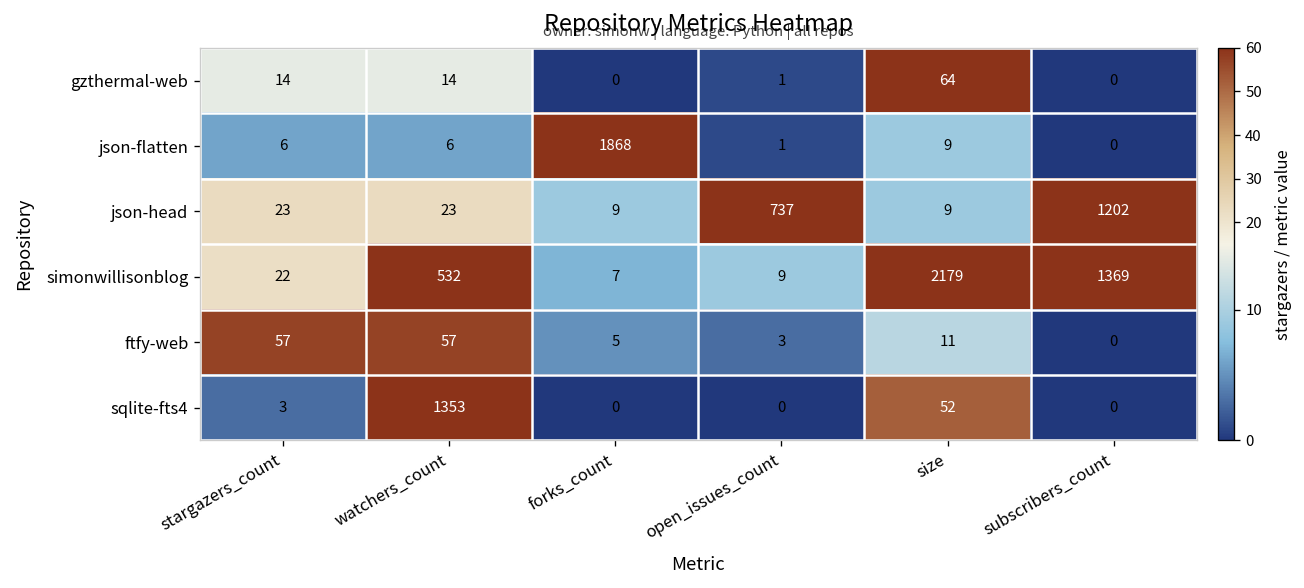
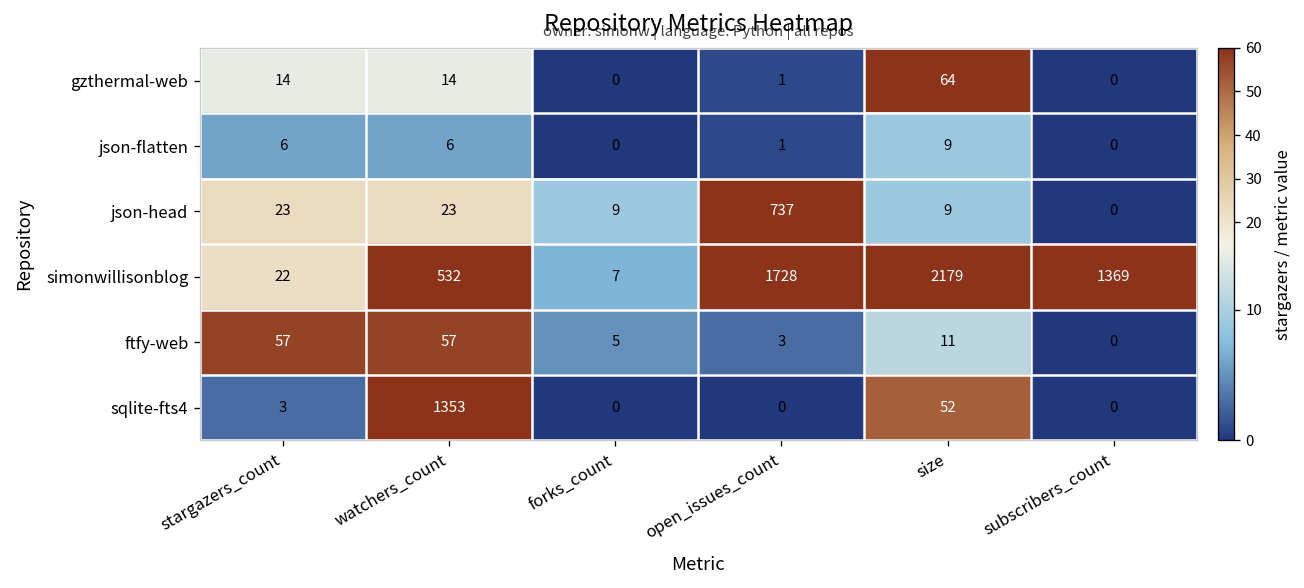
json-flatten, forks_count: 1868 -> 0
json-head, subscribers_count: 1202 -> 0
simonwillisonblog, open_issues_count: 9 -> 1728
